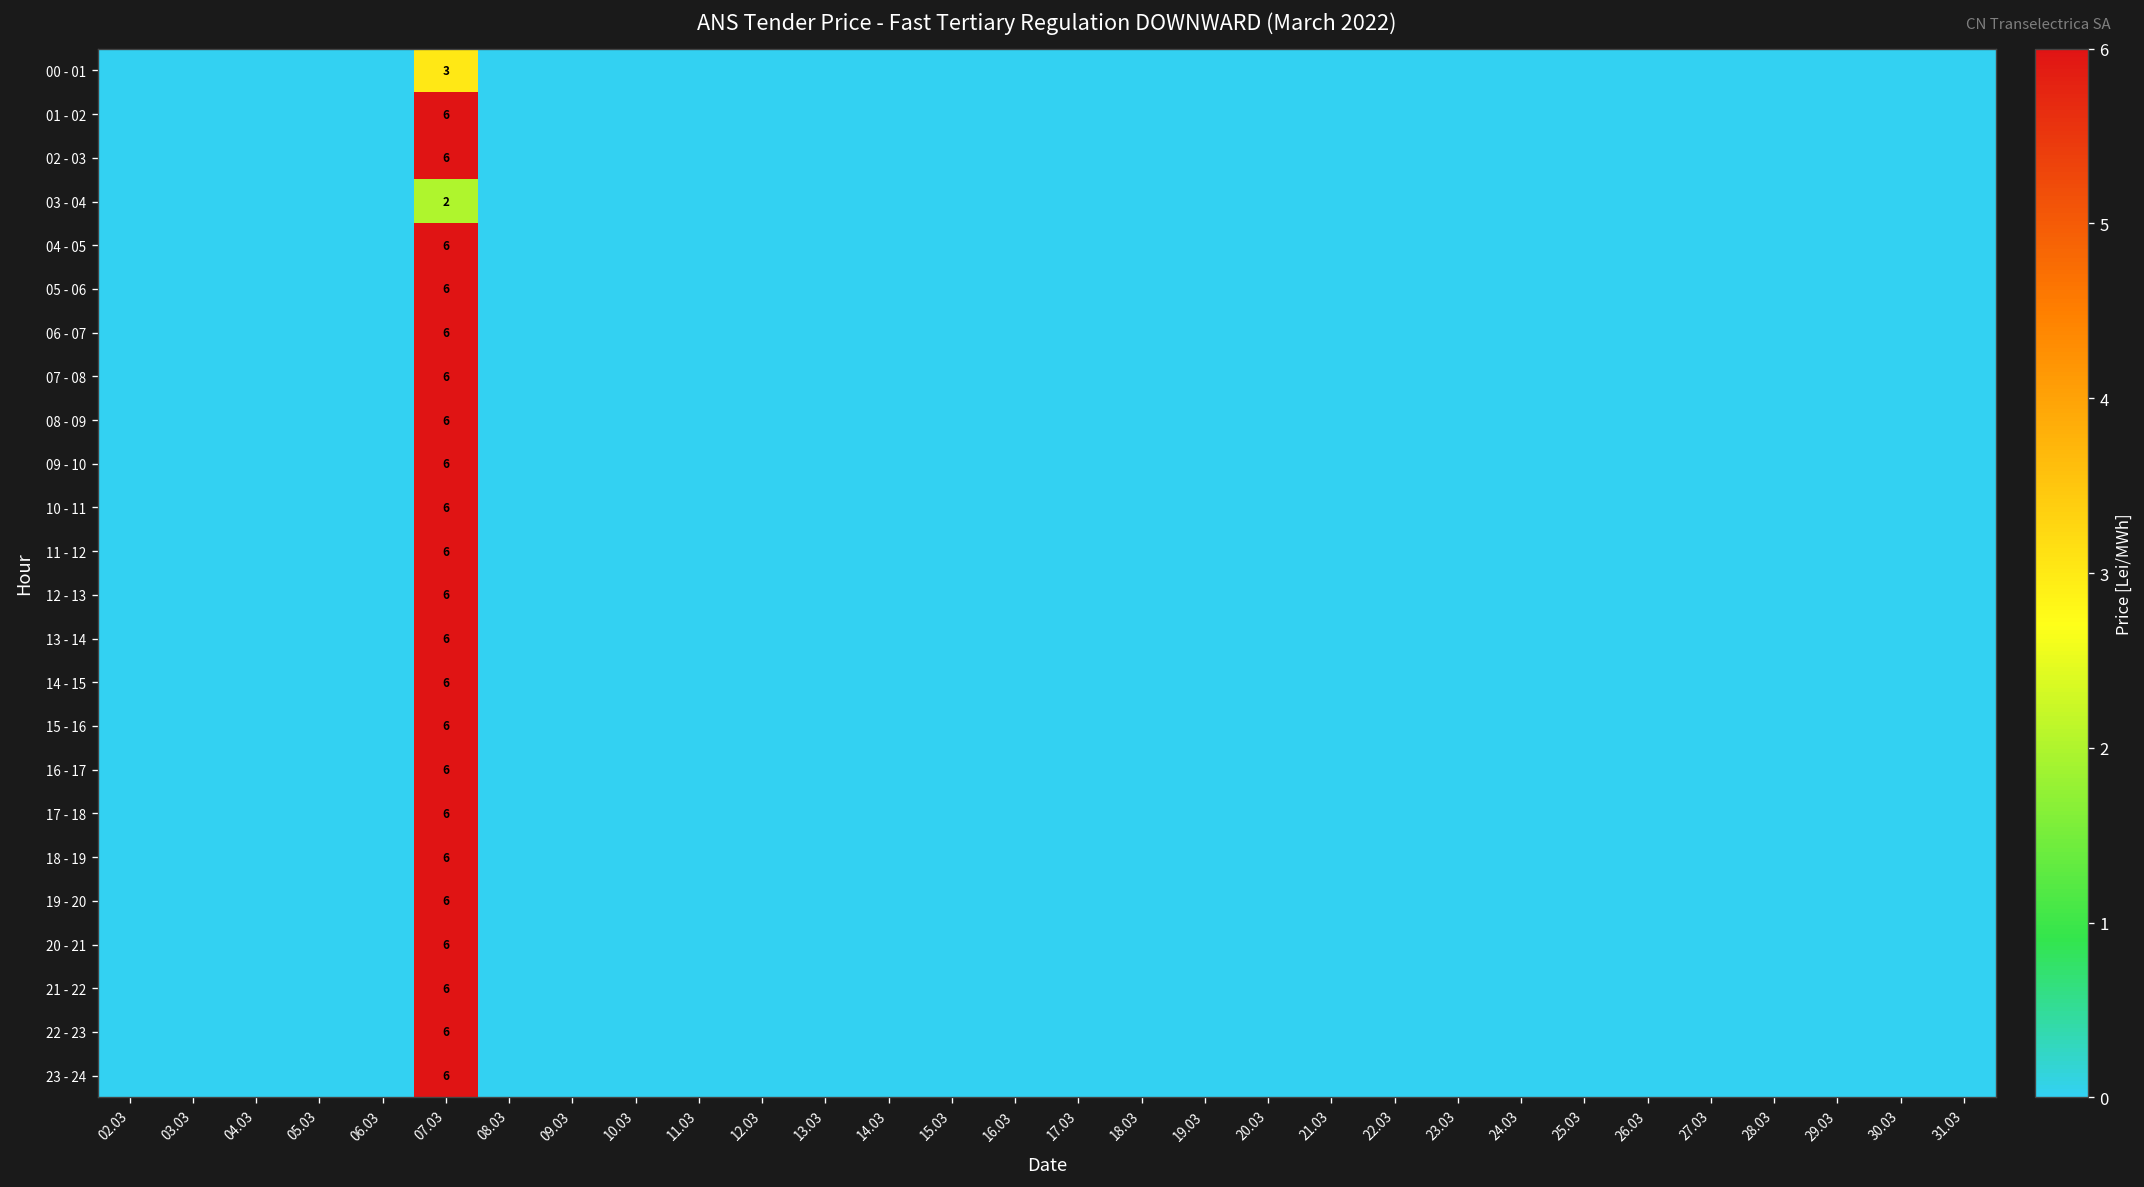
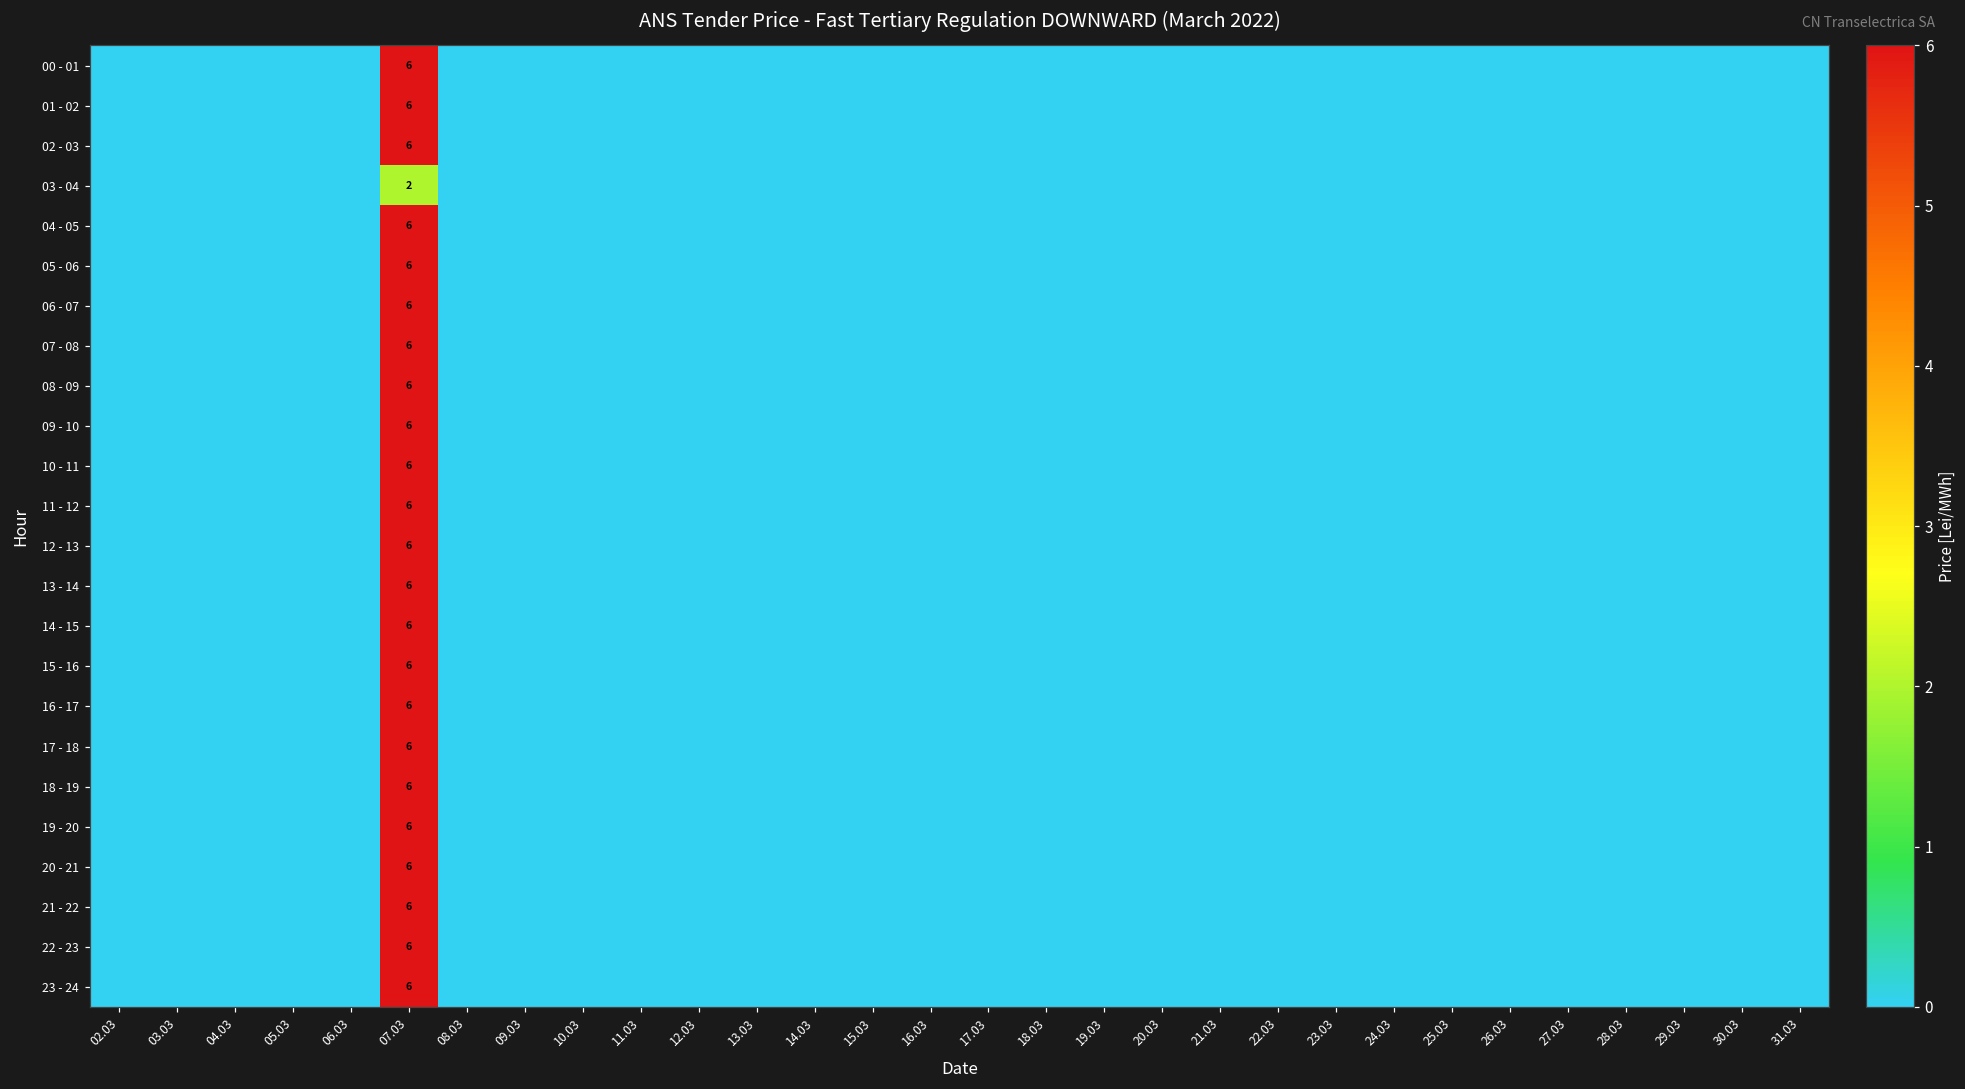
00 - 01, 07.03: 3 -> 6
